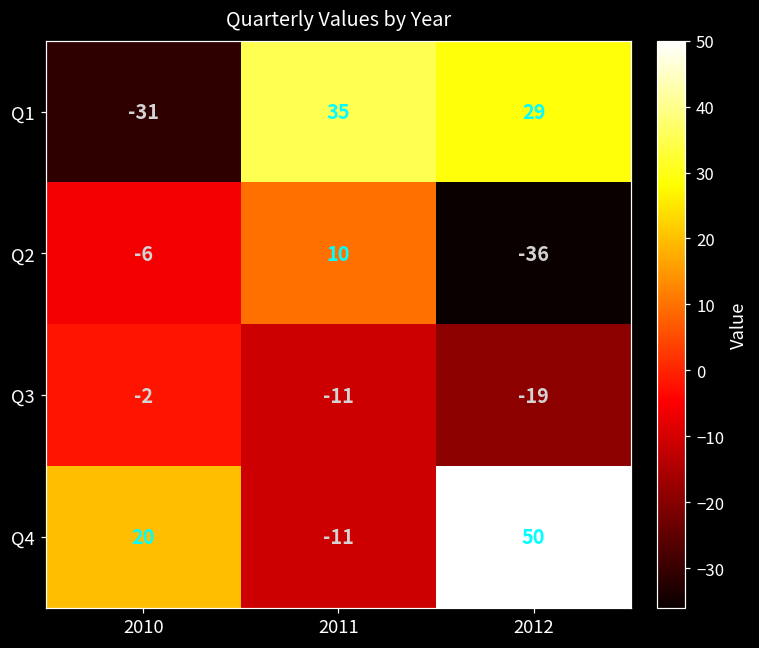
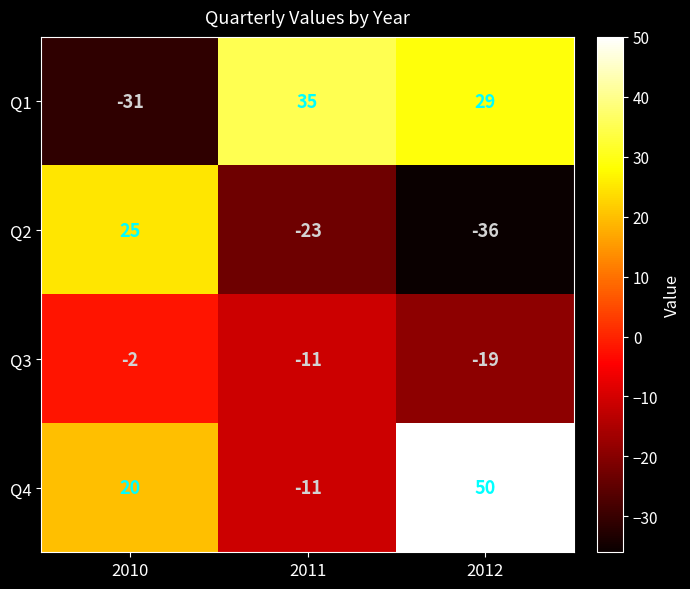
Q2, 2010: -6 -> 25
Q2, 2011: 10 -> -23
